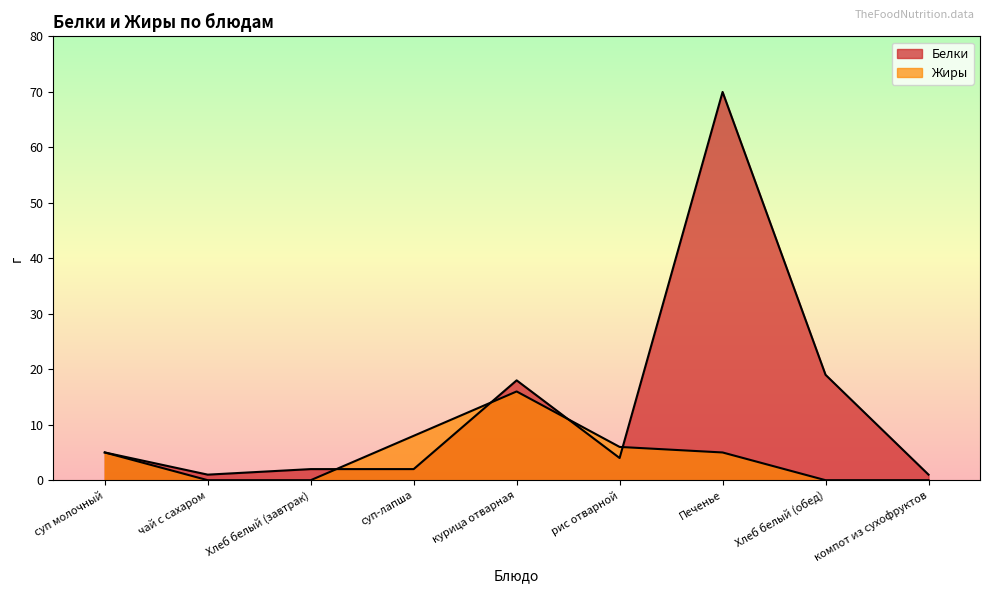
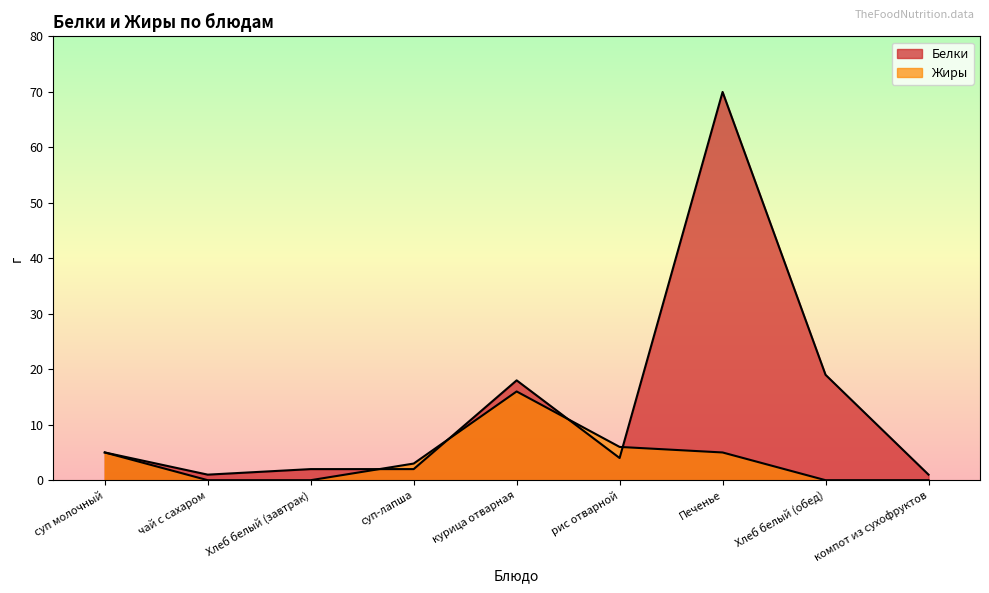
Жиры, суп-лапша: 8 -> 3
